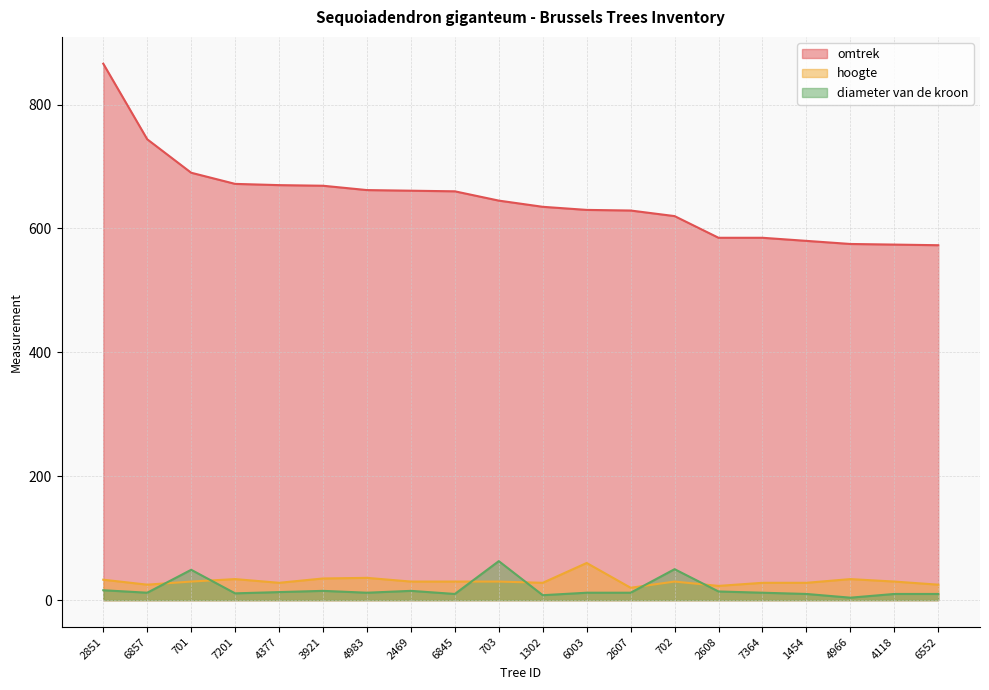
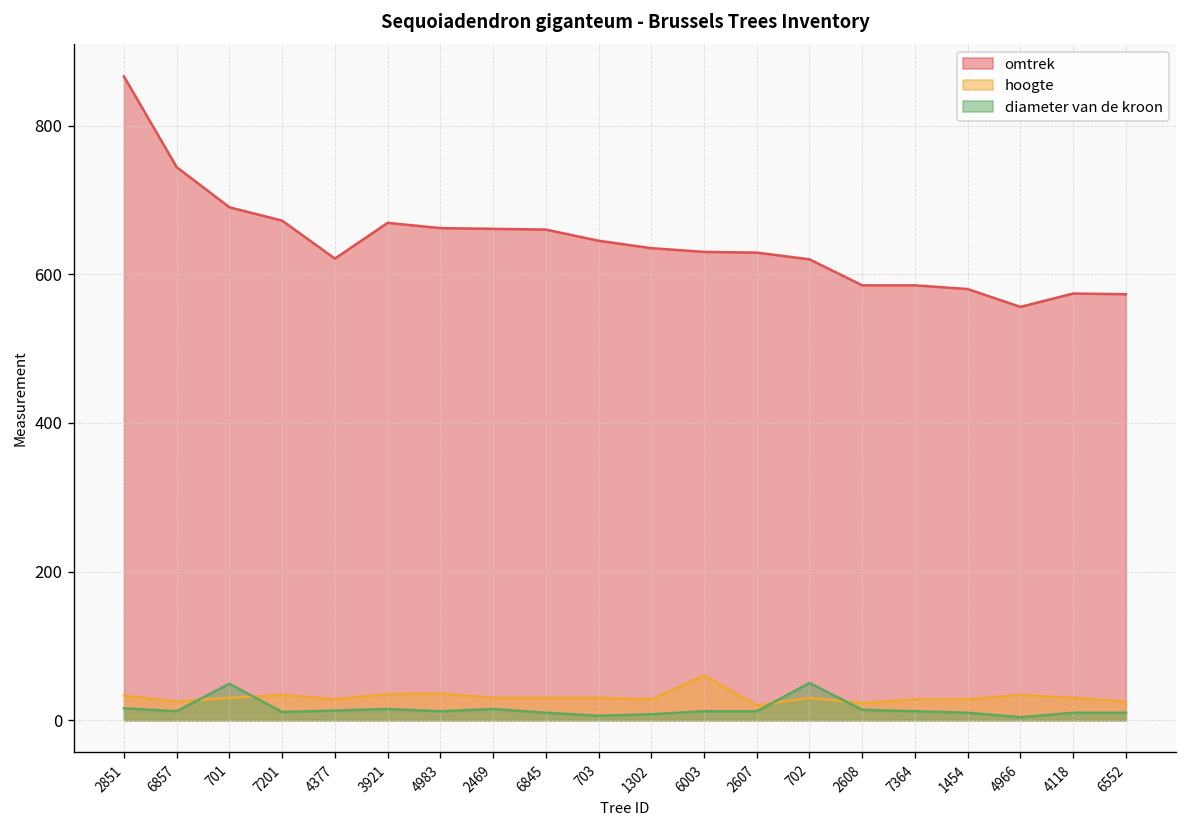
omtrek, 4377: 670 -> 620
diameter van de kroon, 703: 60 -> 10
omtrek, 4966: 580 -> 560
